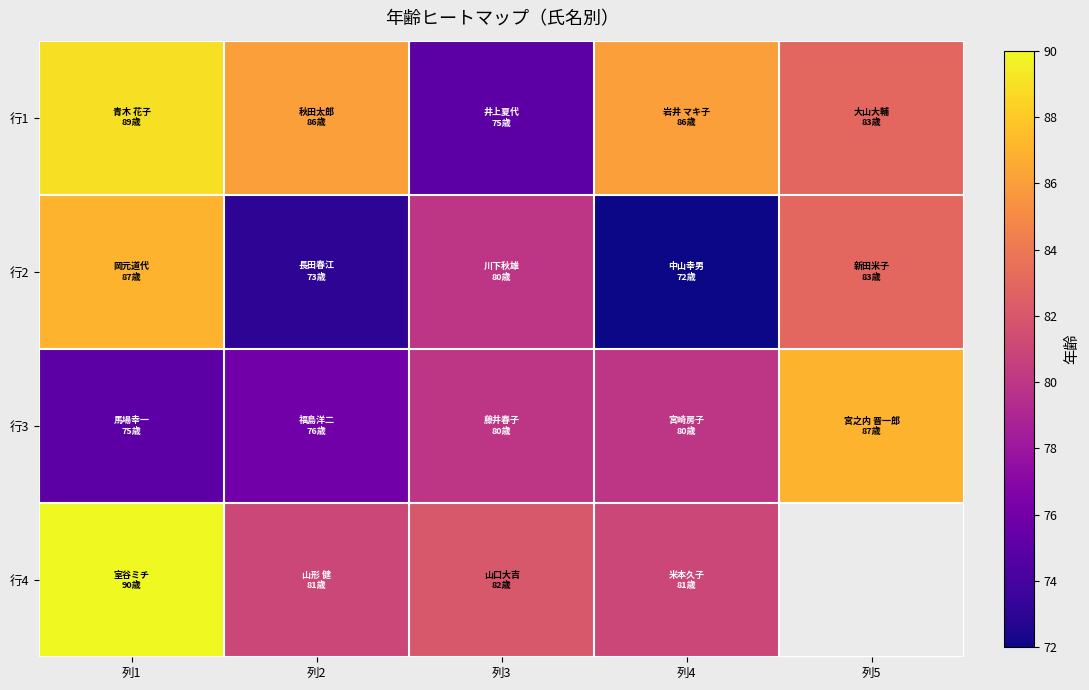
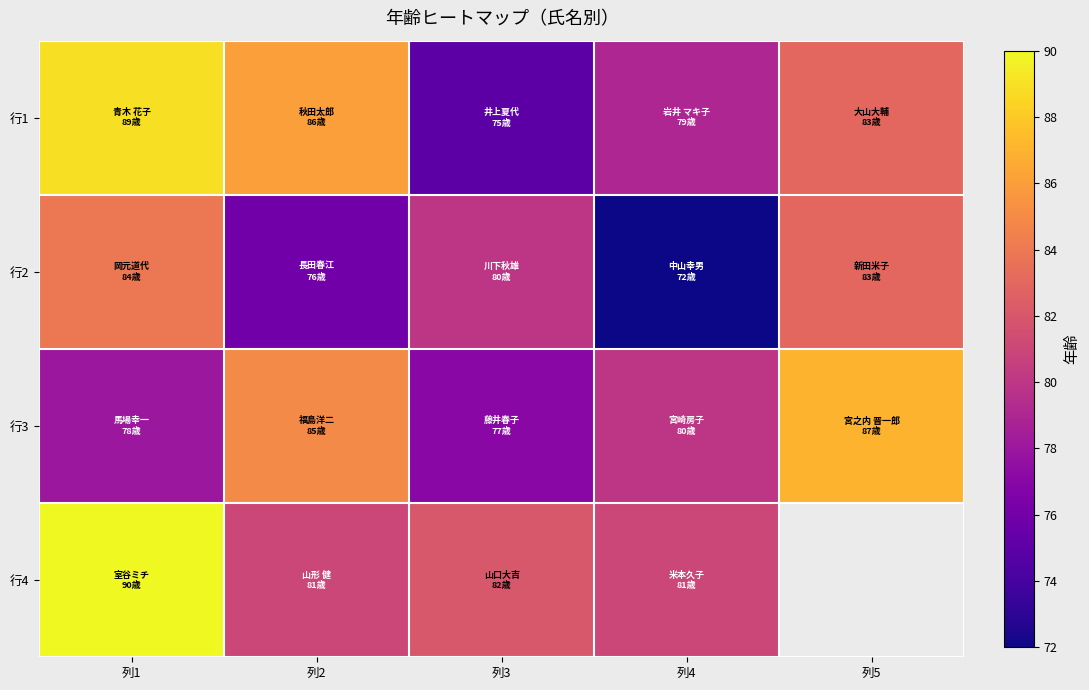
行1, 列4: 86歳 -> 79歳
行2, 列1: 87歳 -> 84歳
行2, 列2: 73歳 -> 76歳
行3, 列1: 75歳 -> 78歳
行3, 列2: 76歳 -> 85歳
行3, 列3: 80歳 -> 77歳
